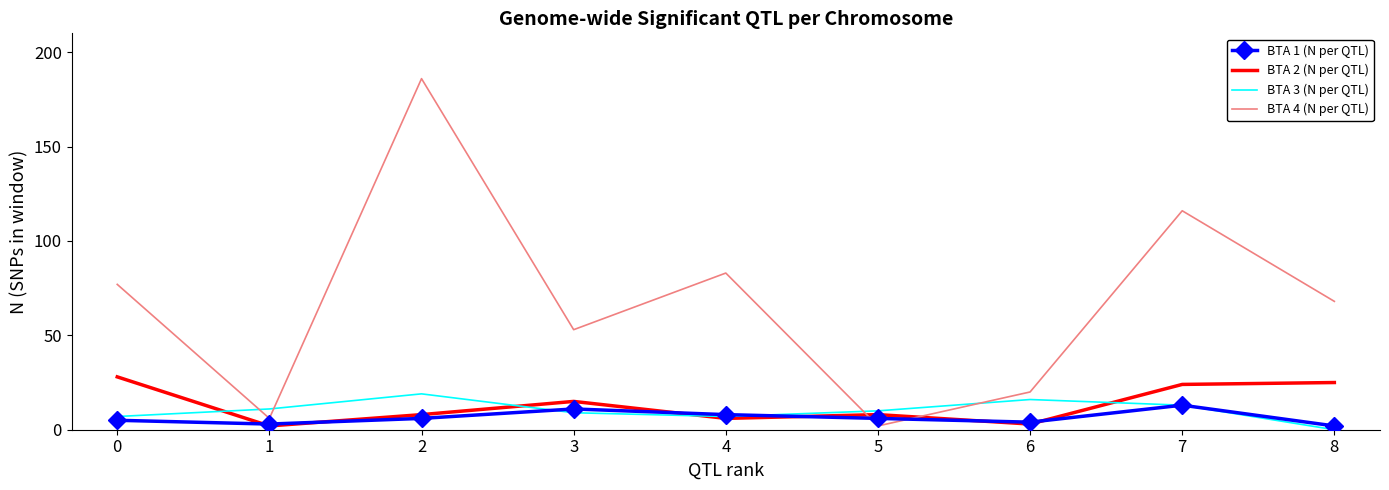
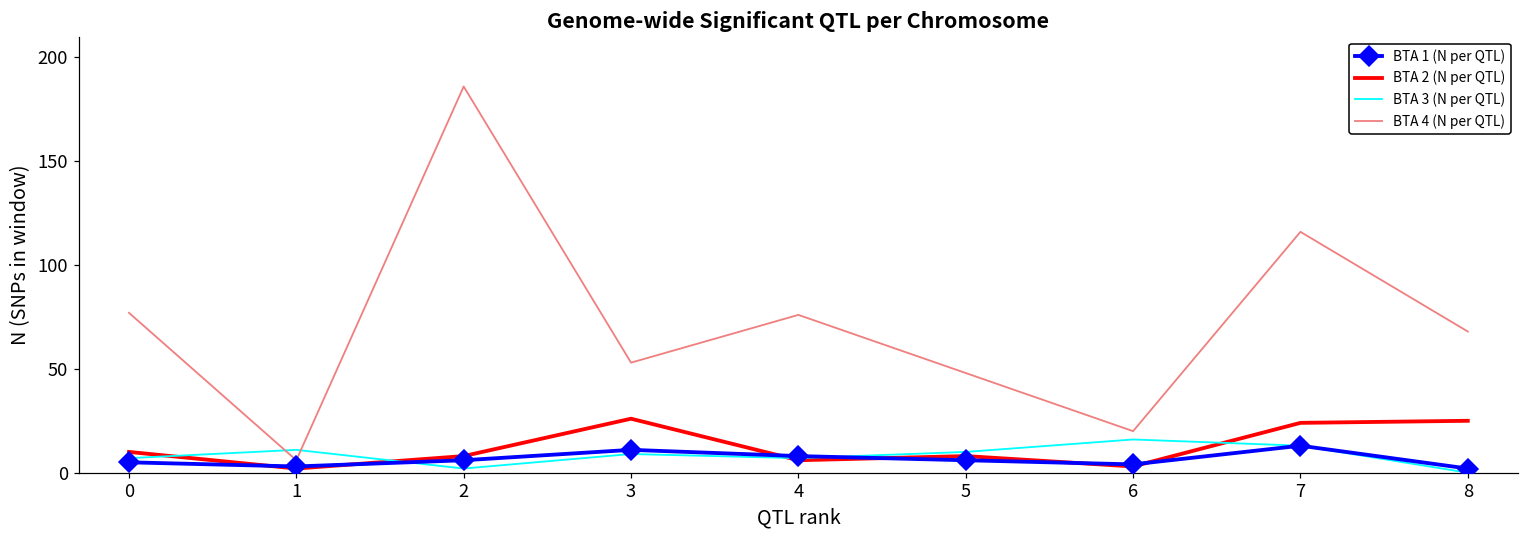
BTA 2 (N per QTL), 0: 28 -> 10
BTA 3 (N per QTL), 2: 19 -> 2
BTA 2 (N per QTL), 3: 15 -> 26
BTA 4 (N per QTL), 4: 83 -> 76
BTA 4 (N per QTL), 5: 2 -> 48
